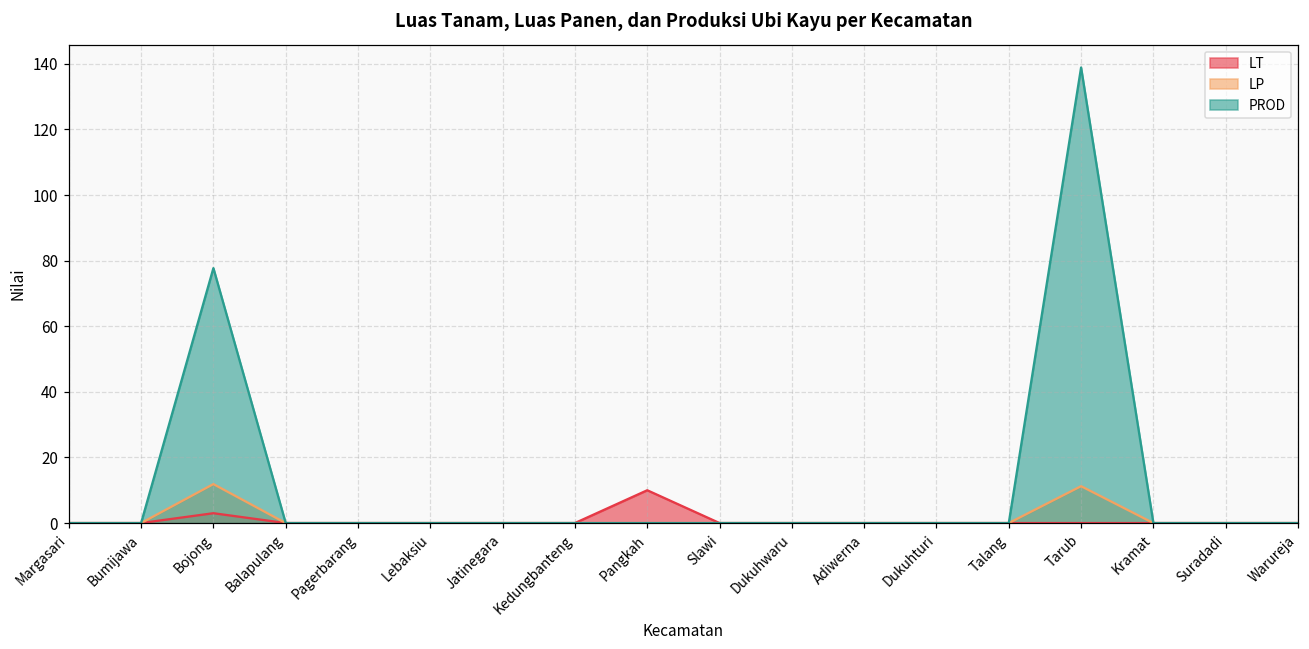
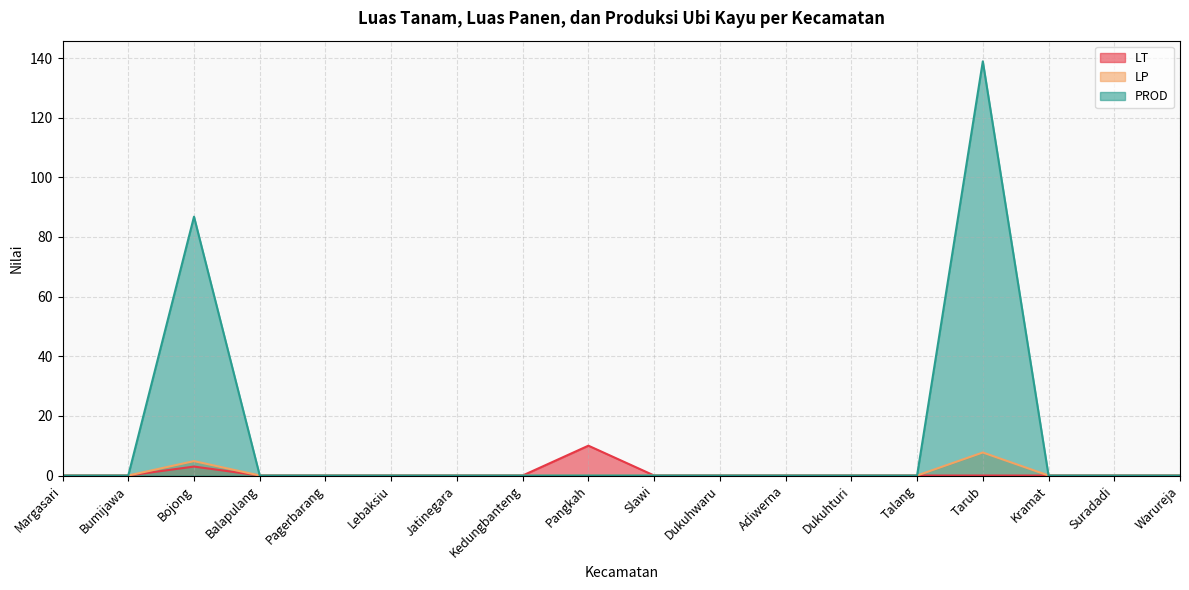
LP, Bojong: 12 -> 5
PROD, Bojong: 78 -> 87
LP, Tarub: 11 -> 8
